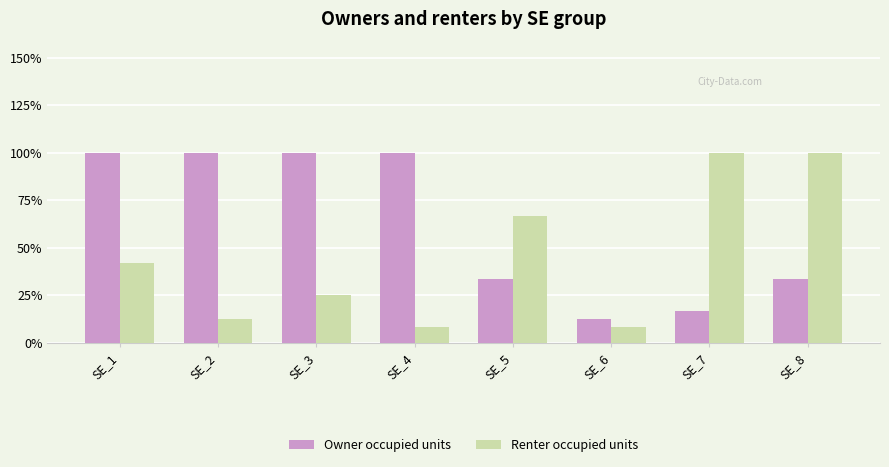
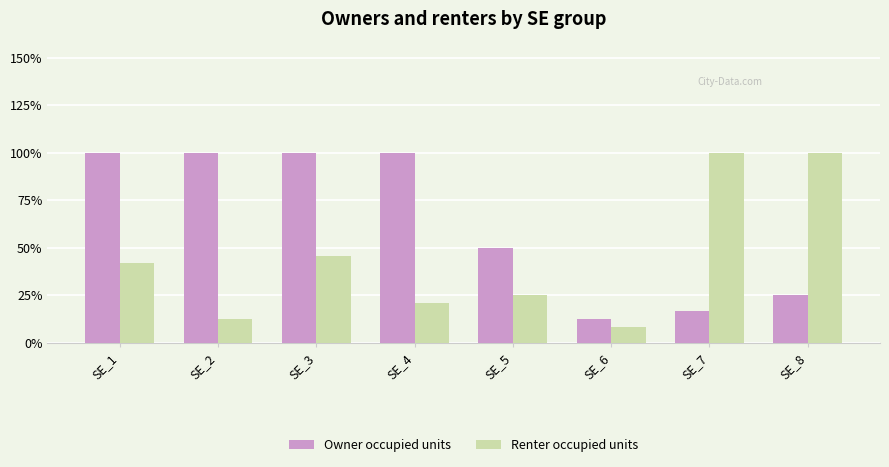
Renter occupied units, SE_3: 25% -> 46%
Renter occupied units, SE_4: 8% -> 21%
Owner occupied units, SE_5: 33% -> 50%
Renter occupied units, SE_5: 67% -> 25%
Owner occupied units, SE_8: 33% -> 25%
